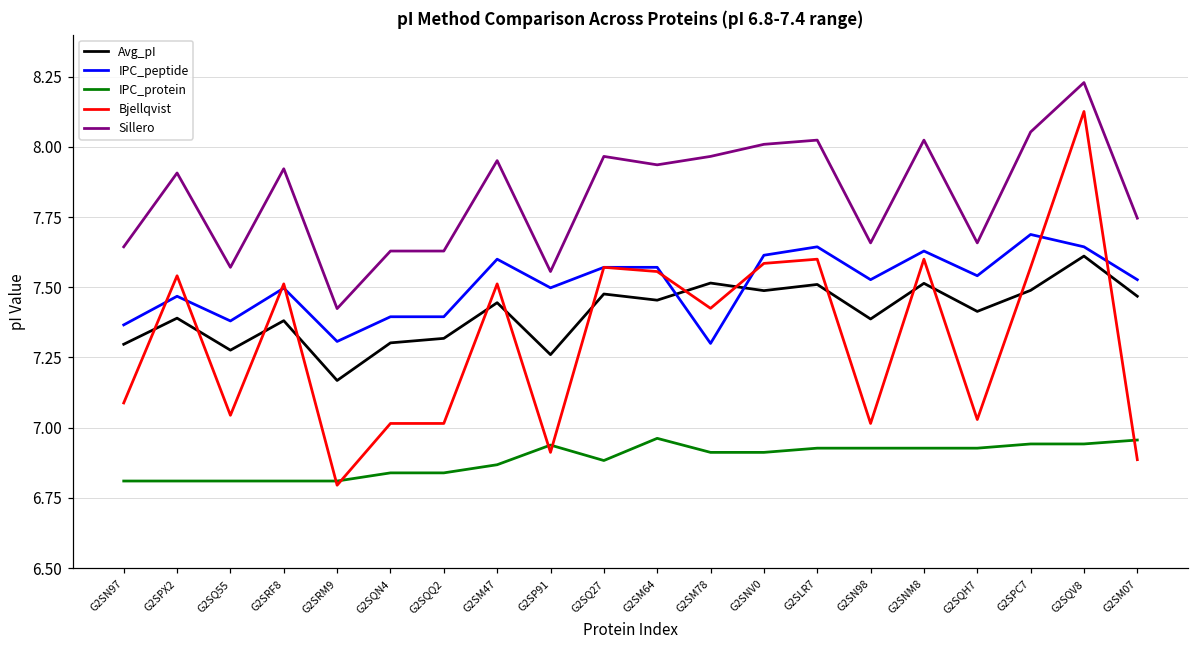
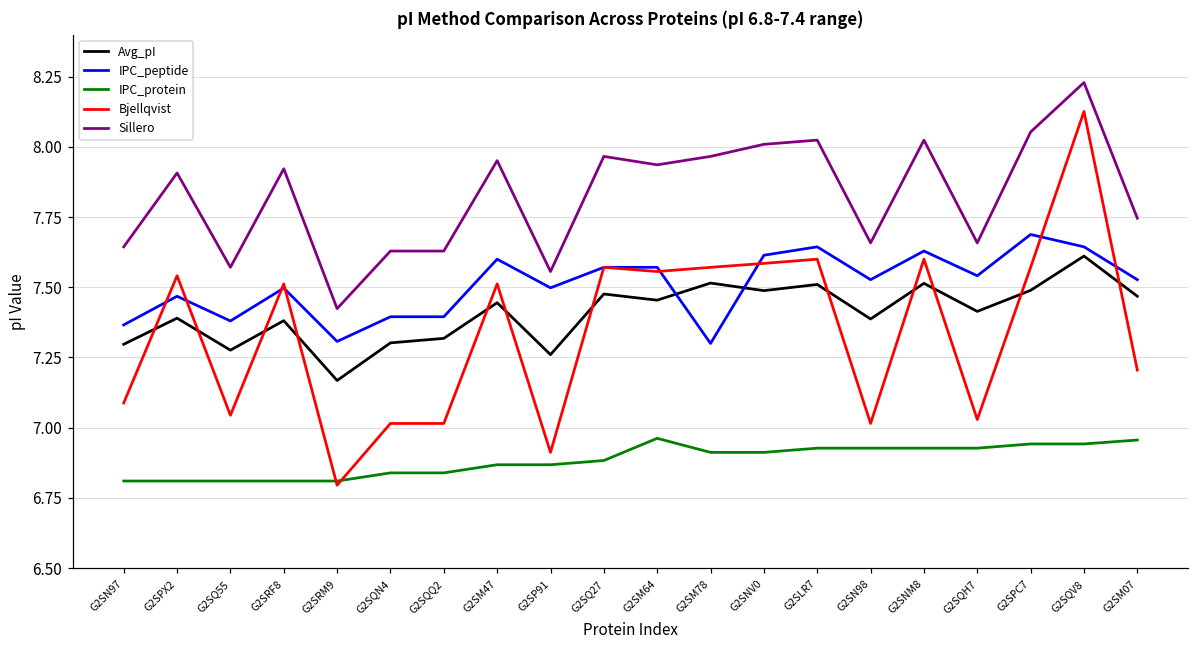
IPC_protein, G2SP91: 6.94 -> 6.87
Bjellqvist, G2SM78: 7.43 -> 7.57
Bjellqvist, G2SM07: 6.89 -> 7.21
